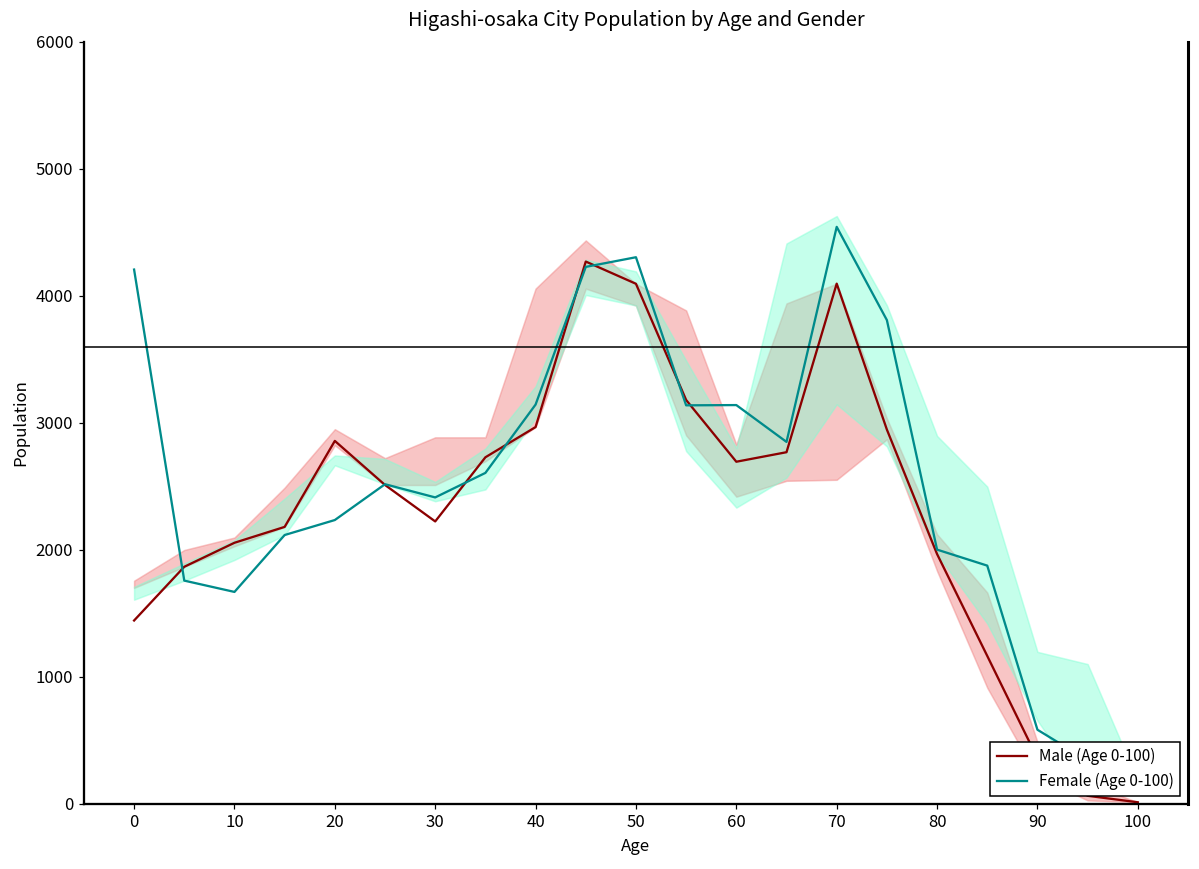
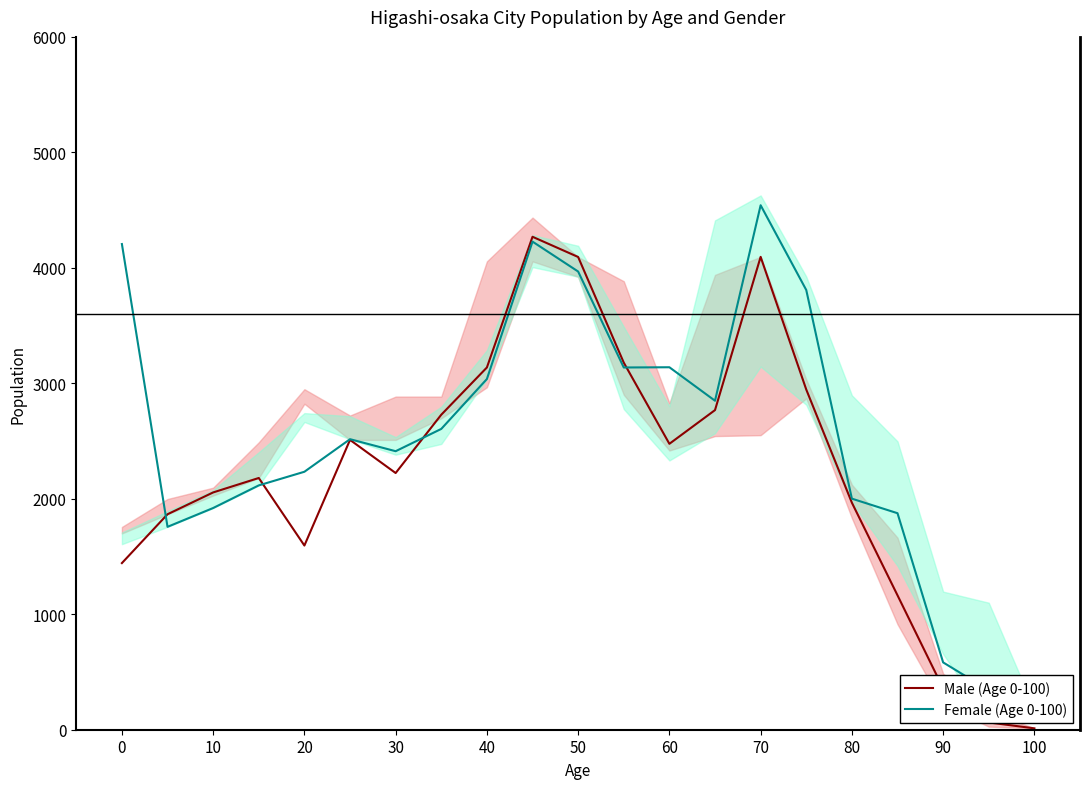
Female (Age 0-100), 10: 1670 -> 1920
Male (Age 0-100), 20: 2860 -> 1600
Male (Age 0-100), 40: 2970 -> 3140
Female (Age 0-100), 40: 3140 -> 3040
Female (Age 0-100), 50: 4300 -> 3970
Male (Age 0-100), 60: 2690 -> 2480
